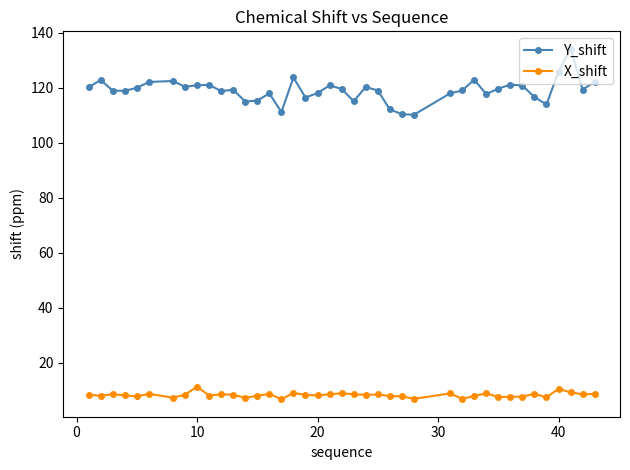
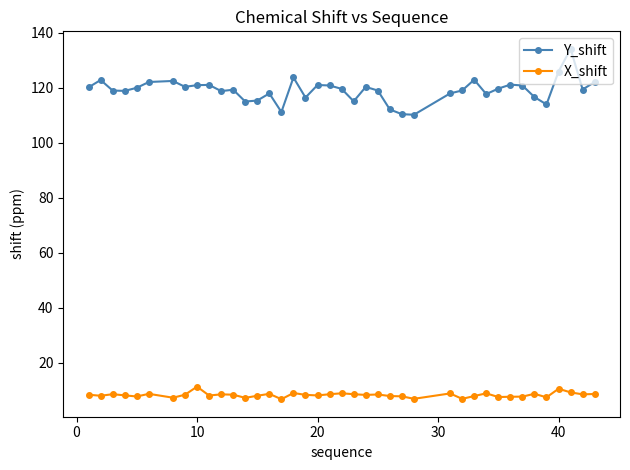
Y_shift, 20: 118 -> 121
